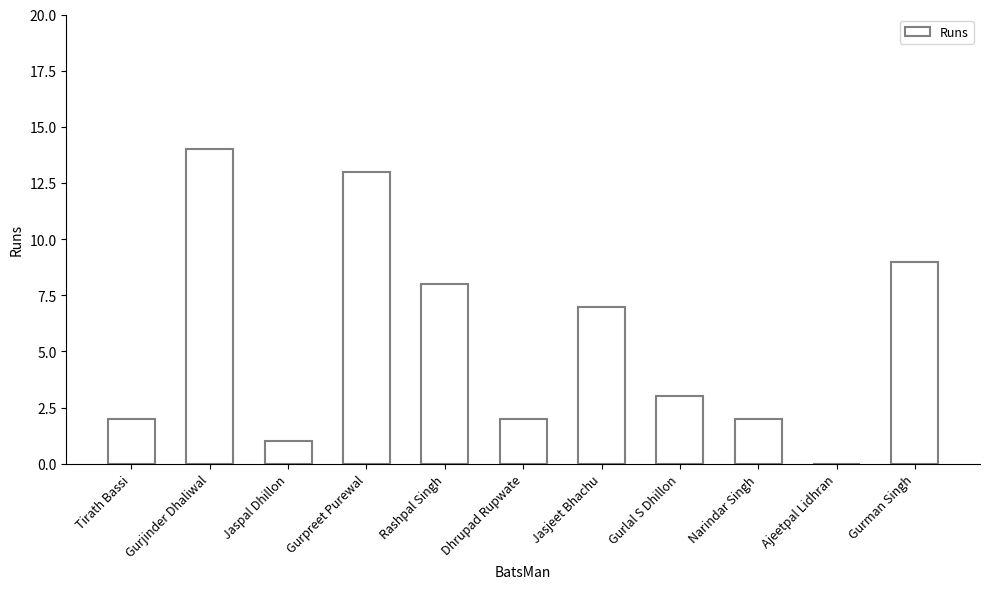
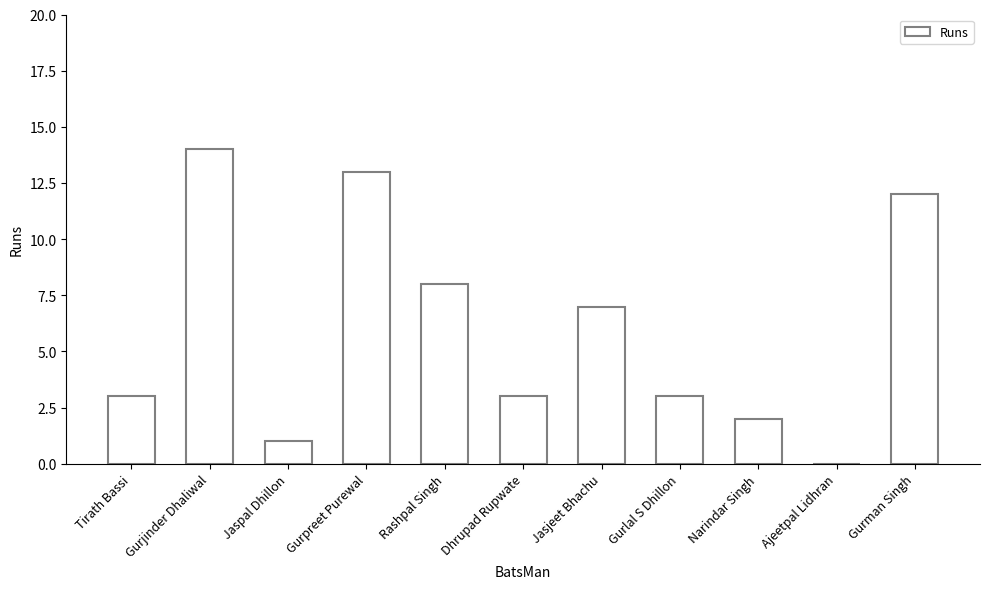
Tirath Bassi: 2 -> 3
Dhrupad Rupwate: 2 -> 3
Gurman Singh: 9 -> 12
